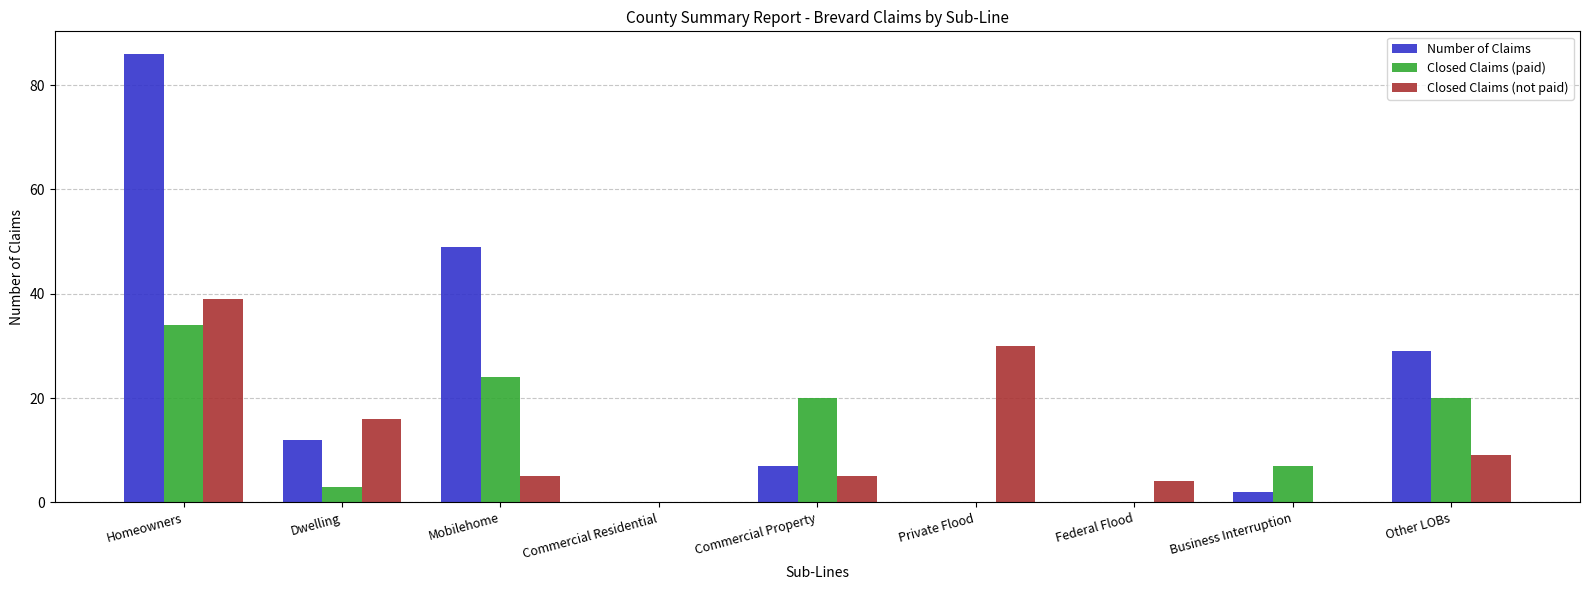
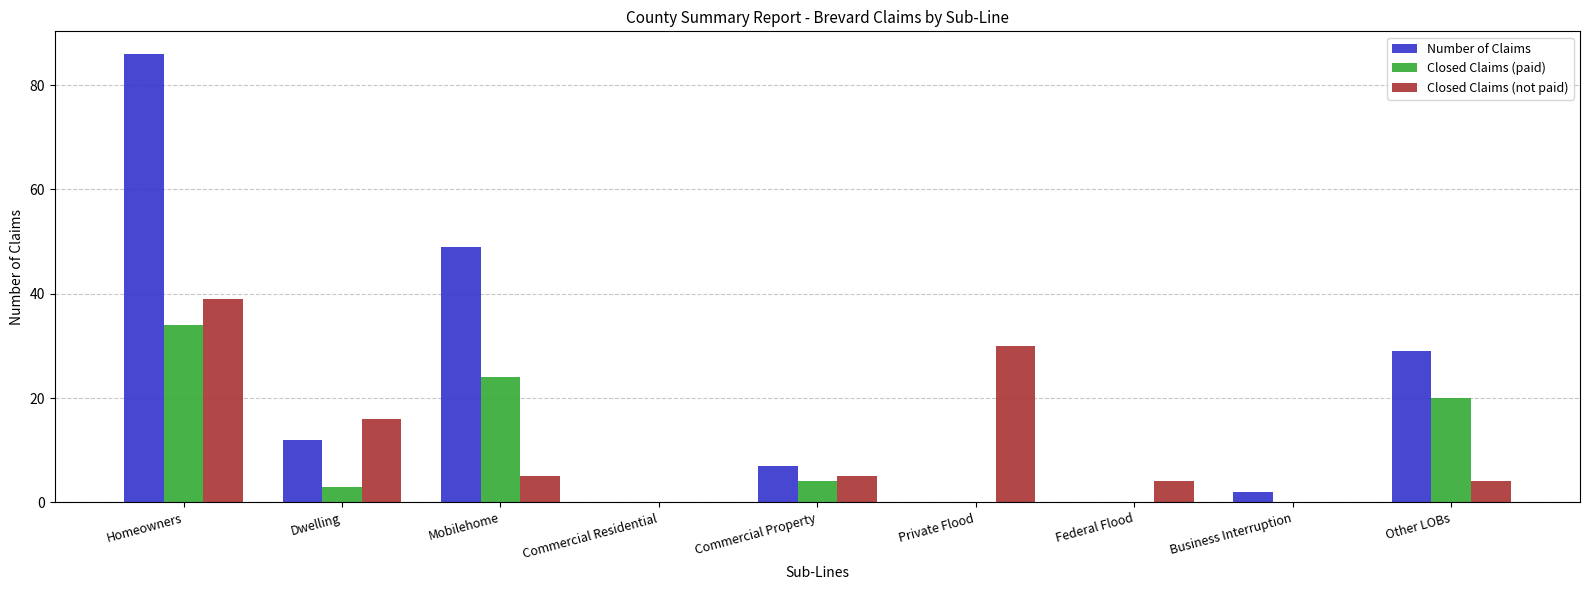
Closed Claims (paid), Commercial Property: 20 -> 4
Closed Claims (paid), Business Interruption: 7 -> 0
Closed Claims (not paid), Other LOBs: 9 -> 4
